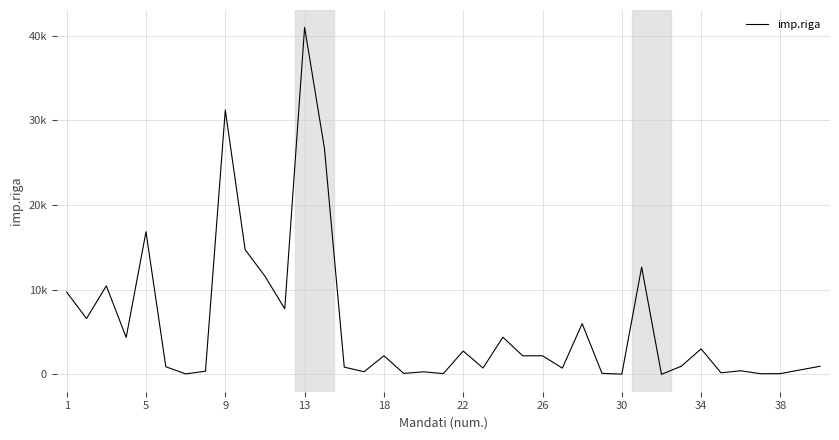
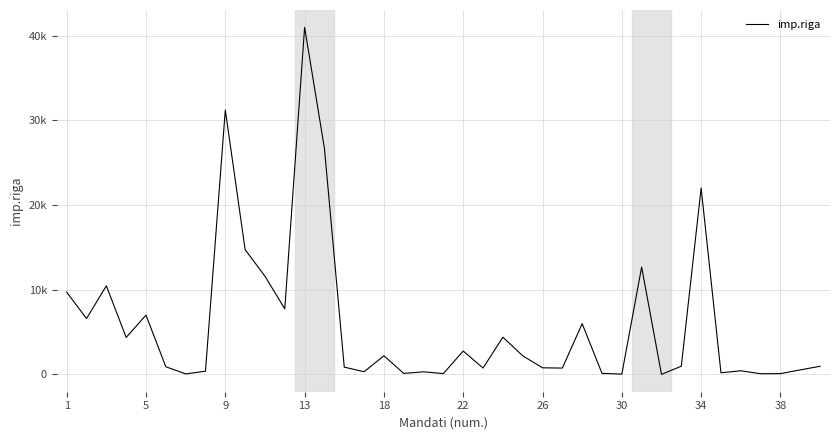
5: 17000 -> 7000
26: 2000 -> 1000
34: 3000 -> 22000
